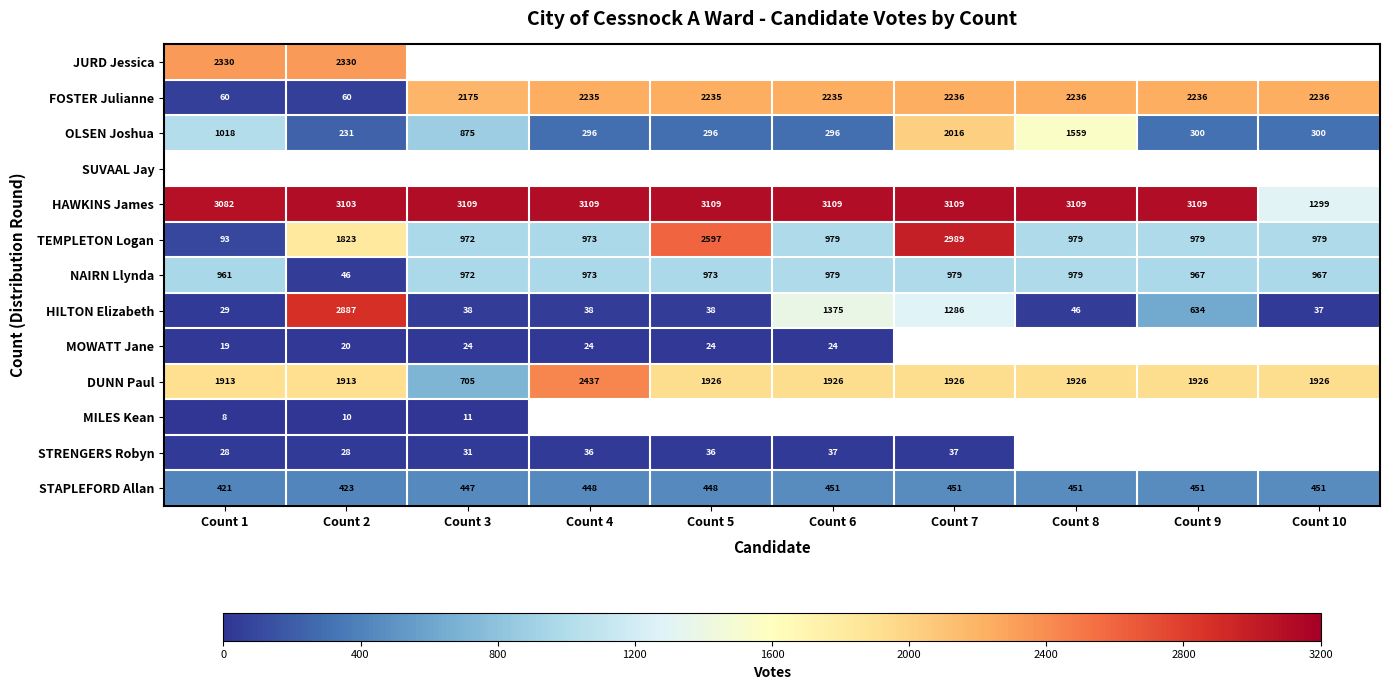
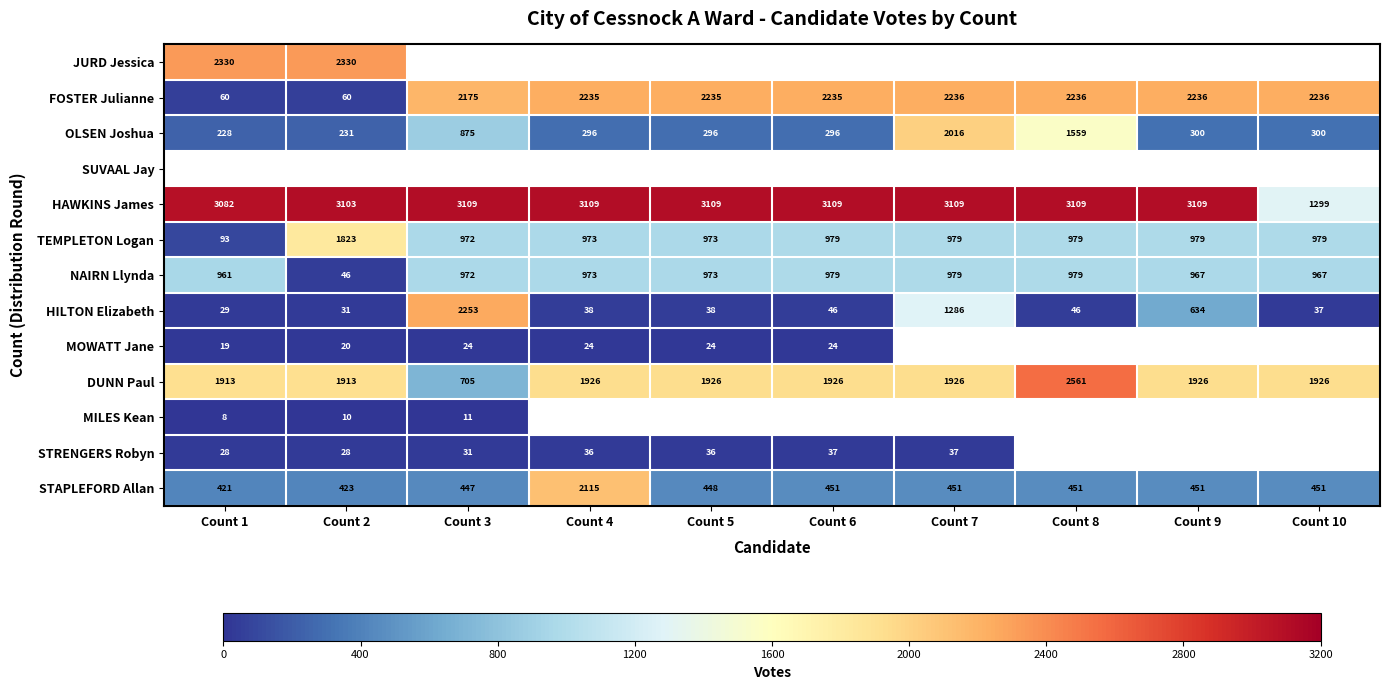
OLSEN Joshua, Count 1: 1018 -> 228
TEMPLETON Logan, Count 5: 2597 -> 973
TEMPLETON Logan, Count 7: 2989 -> 979
HILTON Elizabeth, Count 2: 2887 -> 31
HILTON Elizabeth, Count 3: 38 -> 2253
HILTON Elizabeth, Count 6: 1375 -> 46
DUNN Paul, Count 4: 2437 -> 1926
DUNN Paul, Count 8: 1926 -> 2561
STAPLEFORD Allan, Count 4: 448 -> 2115
